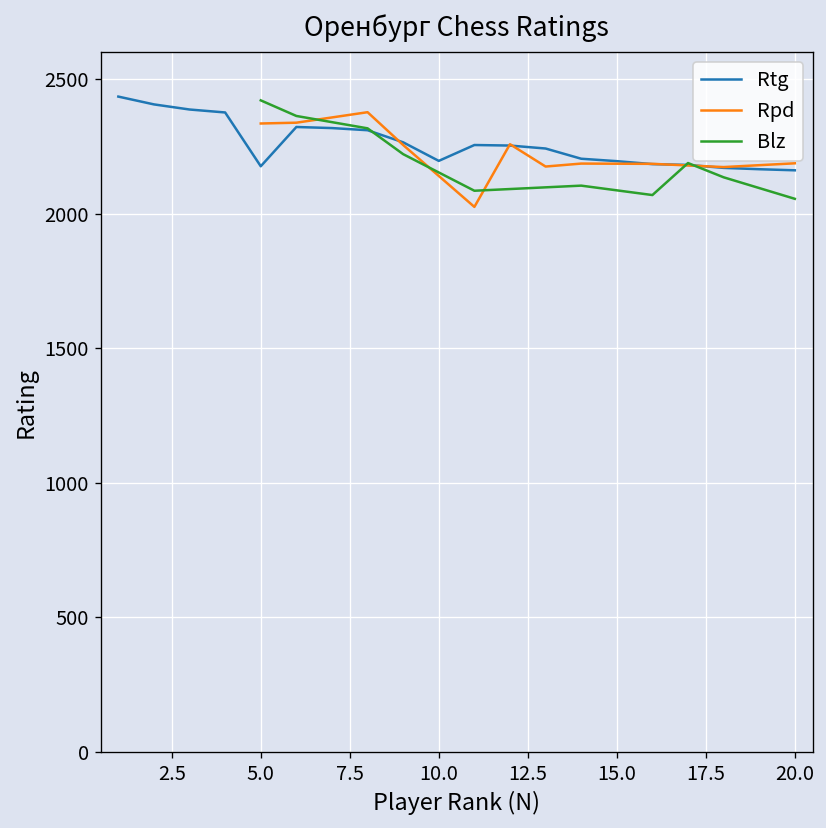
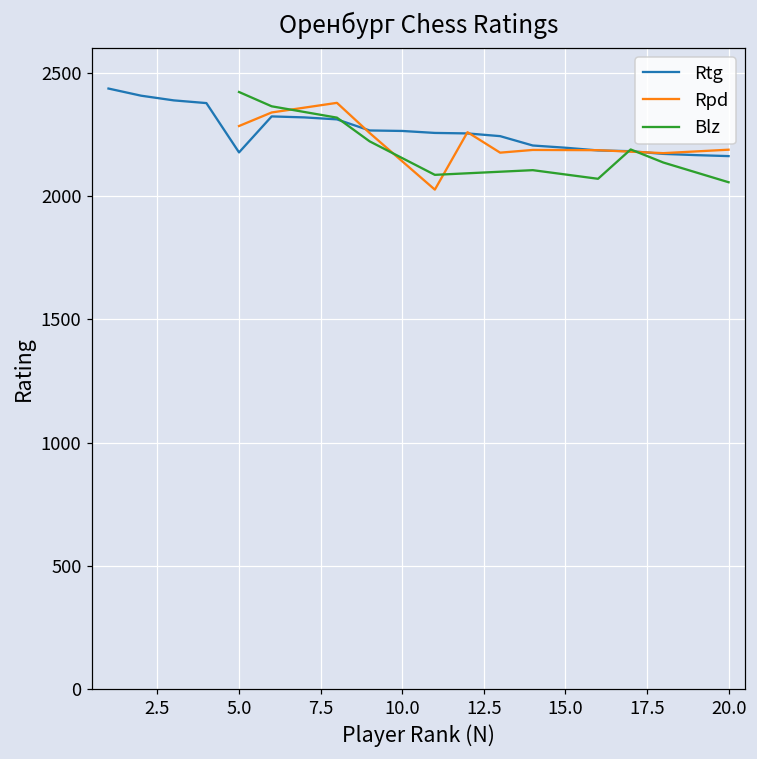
Rpd, 5.0: 2340 -> 2280
Rtg, 10.0: 2200 -> 2260
